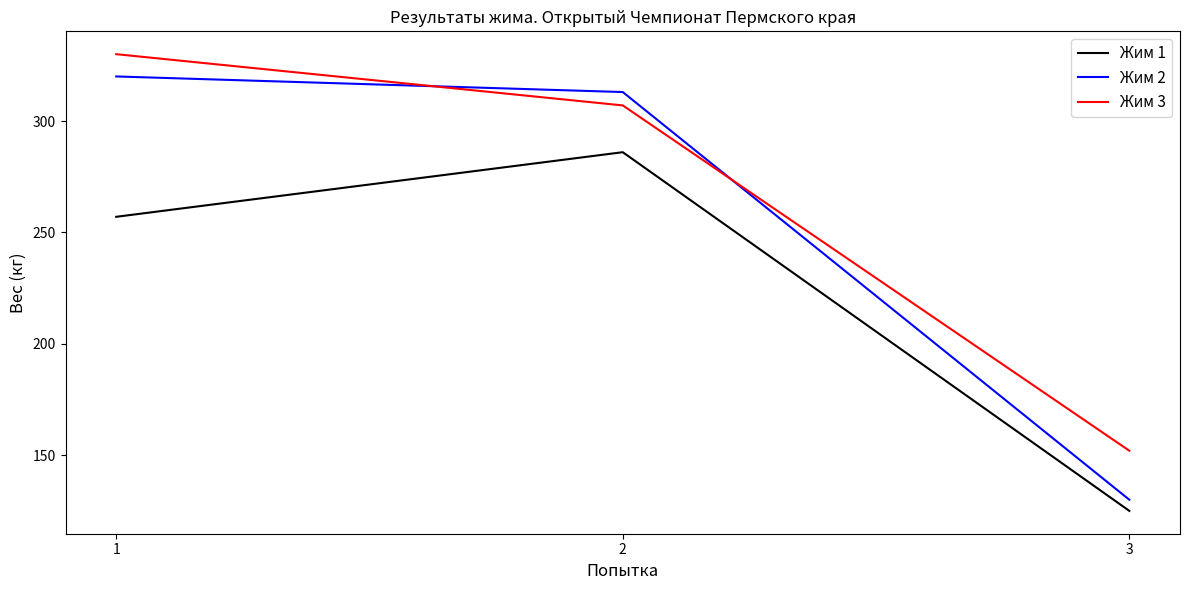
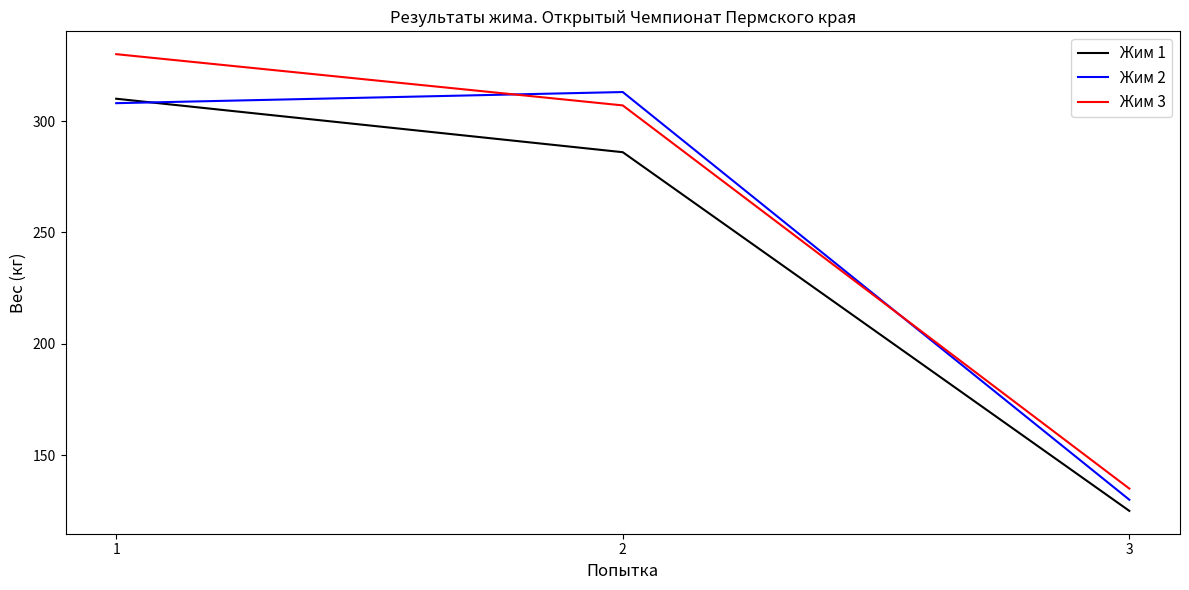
Жим 1, 1: 257 -> 310
Жим 2, 1: 320 -> 308
Жим 3, 3: 152 -> 135
